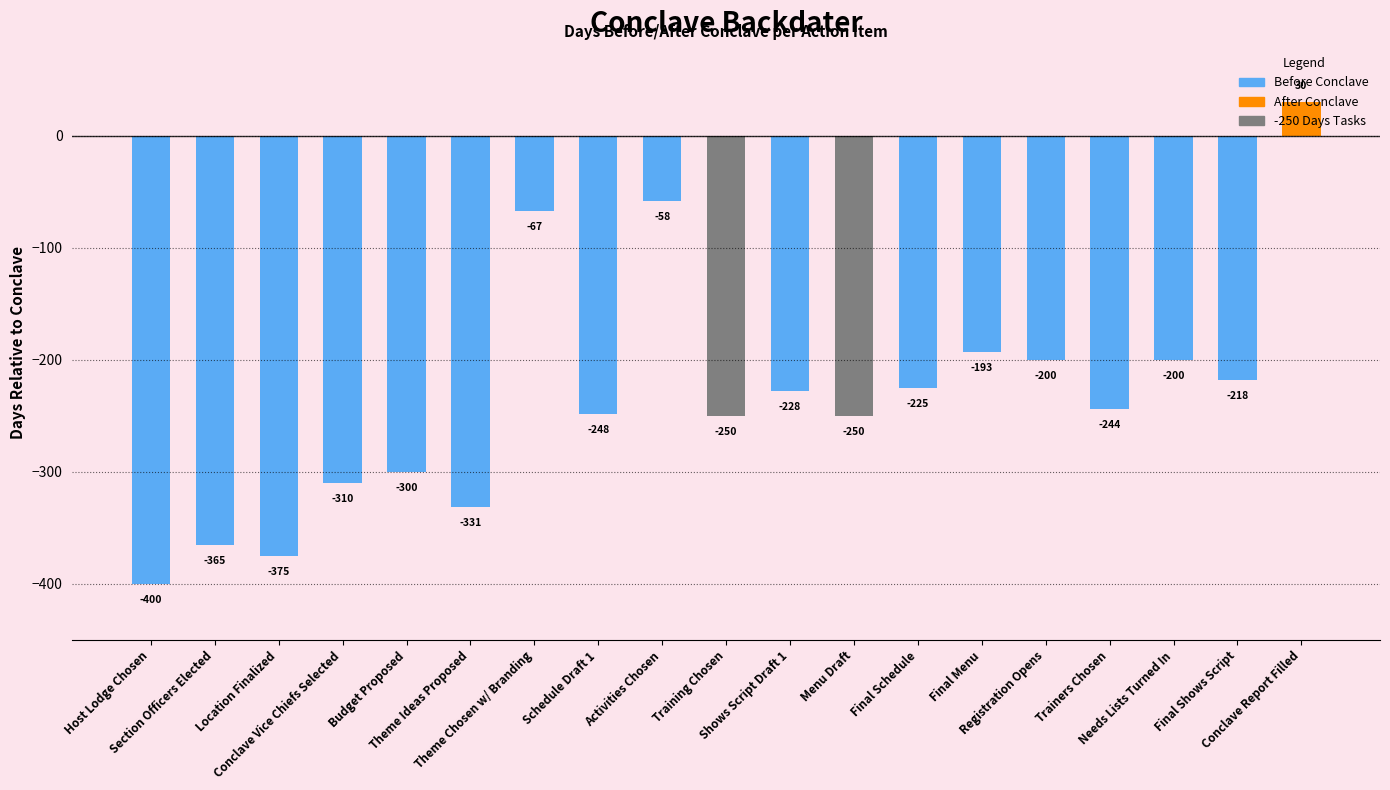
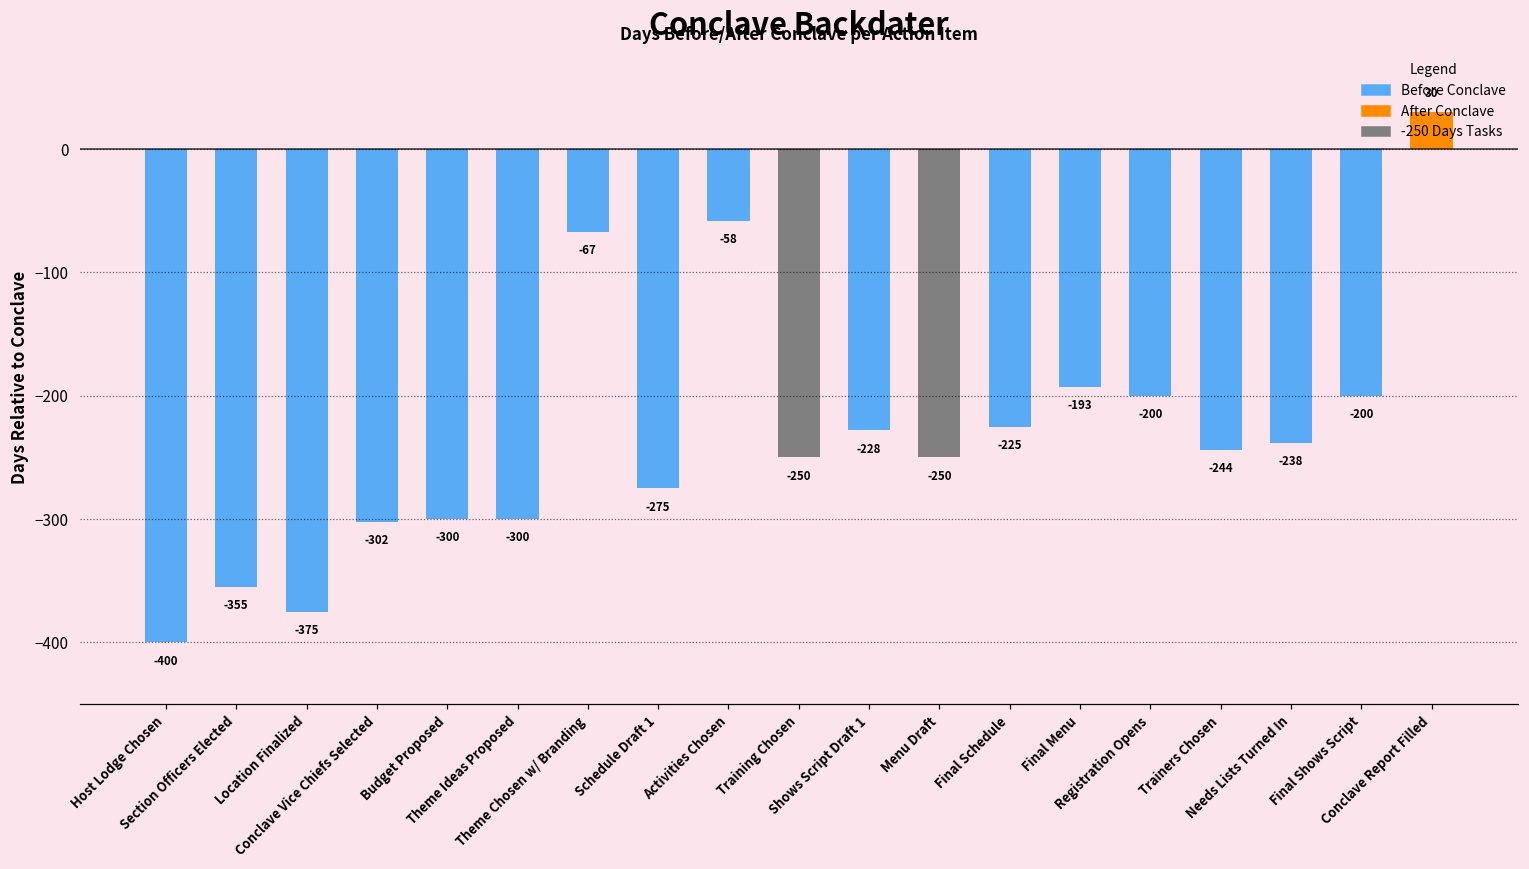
Section Officers Elected: -365 -> -355
Conclave Vice Chiefs Selected: -310 -> -302
Theme Ideas Proposed: -331 -> -300
Schedule Draft 1: -248 -> -275
Needs Lists Turned In: -200 -> -238
Final Shows Script: -218 -> -200
